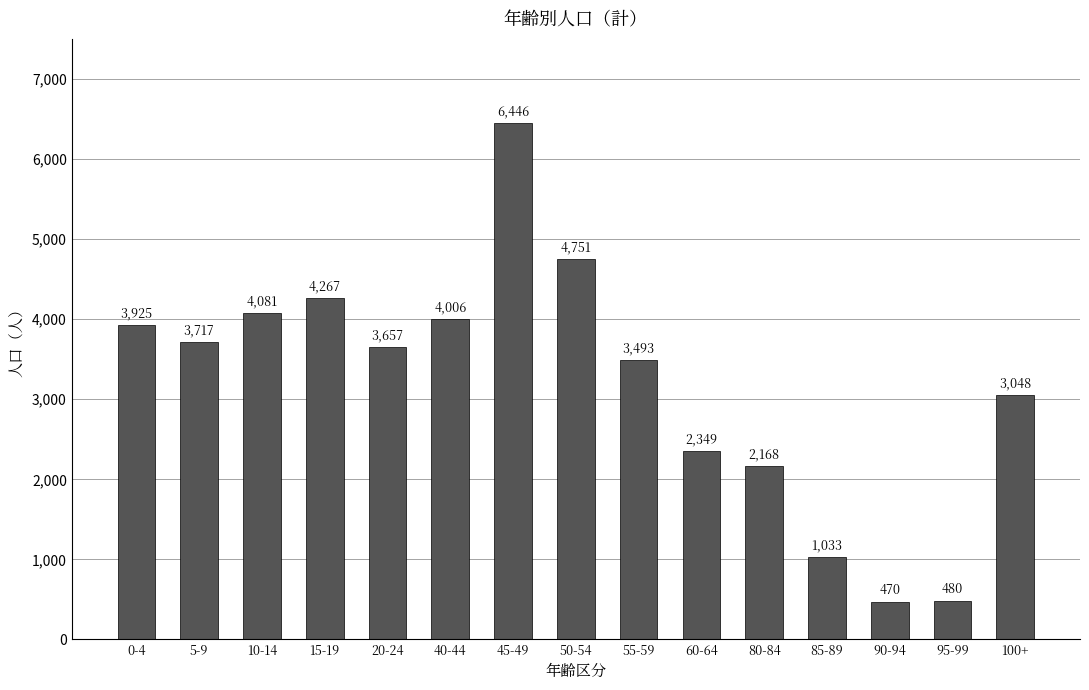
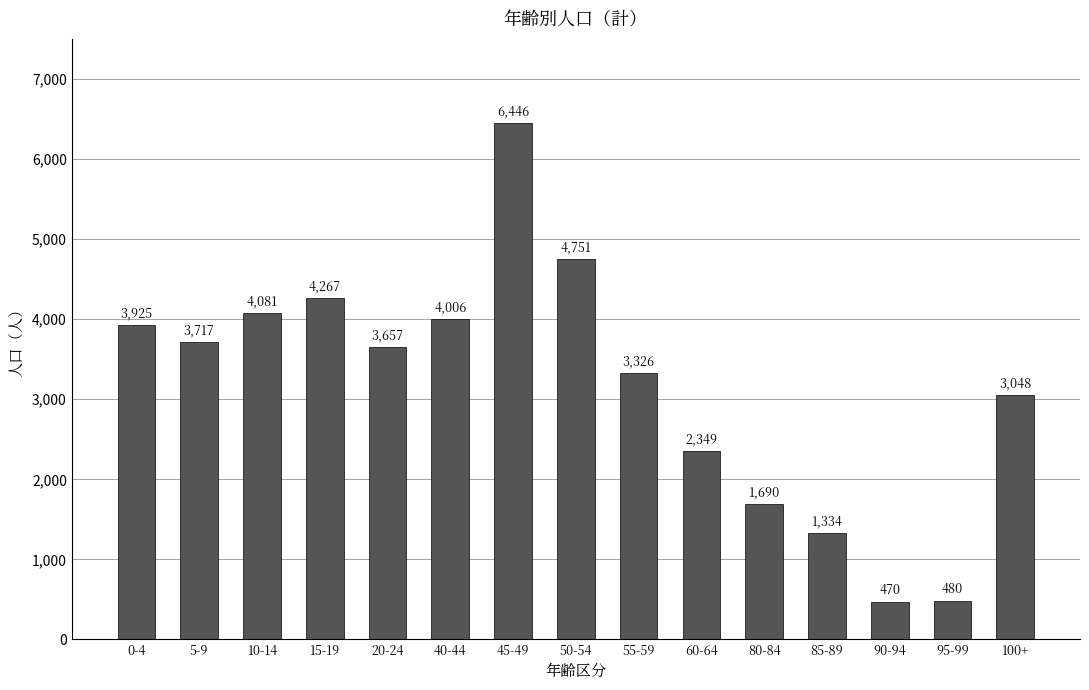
55-59: 3,493 -> 3,326
80-84: 2,168 -> 1,690
85-89: 1,033 -> 1,334
